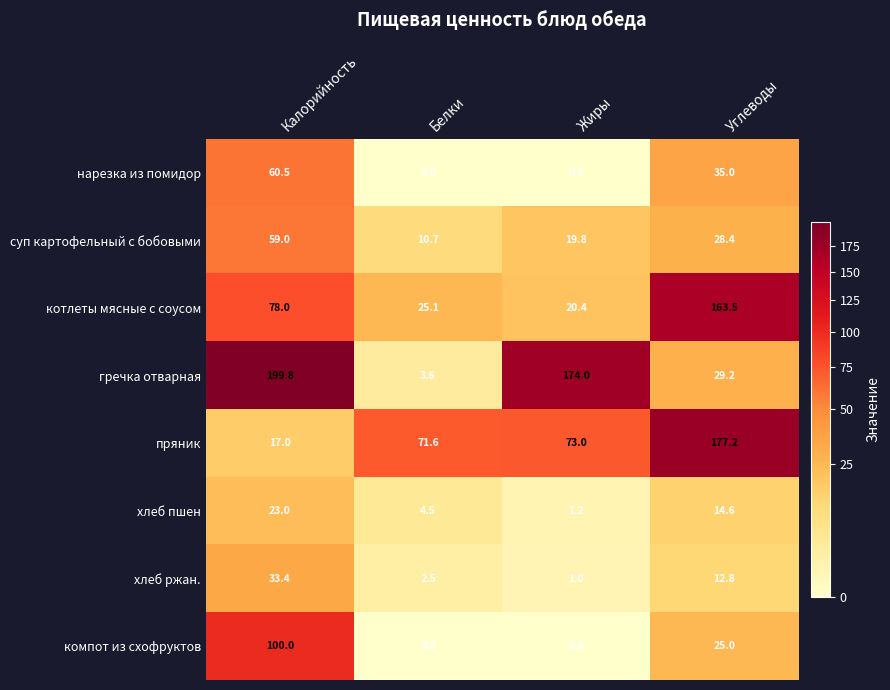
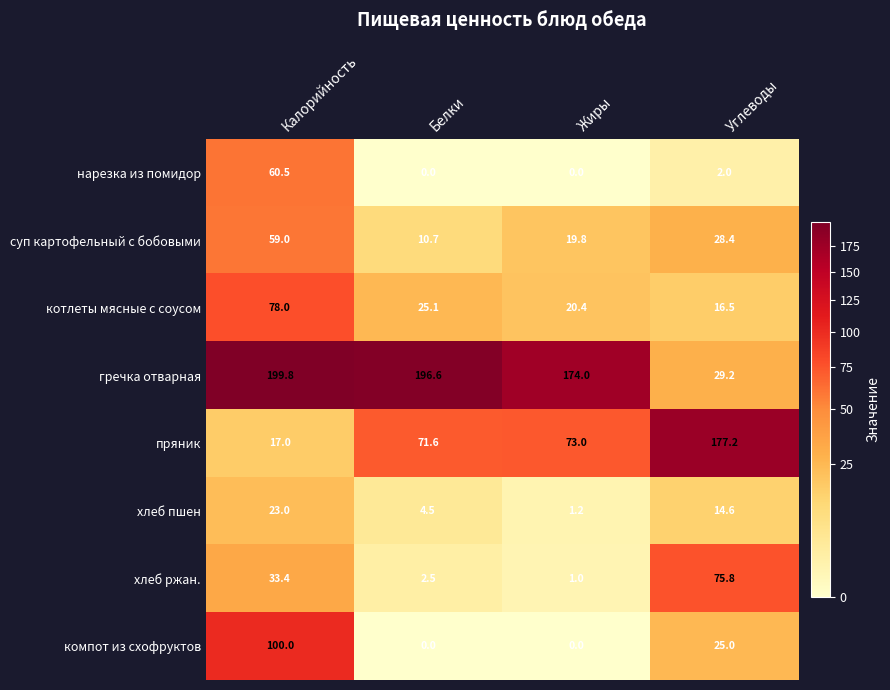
нарезка из помидор, Углеводы: 35.0 -> 2.0
котлеты мясные с соусом, Углеводы: 163.5 -> 16.5
гречка отварная, Белки: 3.6 -> 196.6
хлеб ржан., Углеводы: 12.8 -> 75.8
